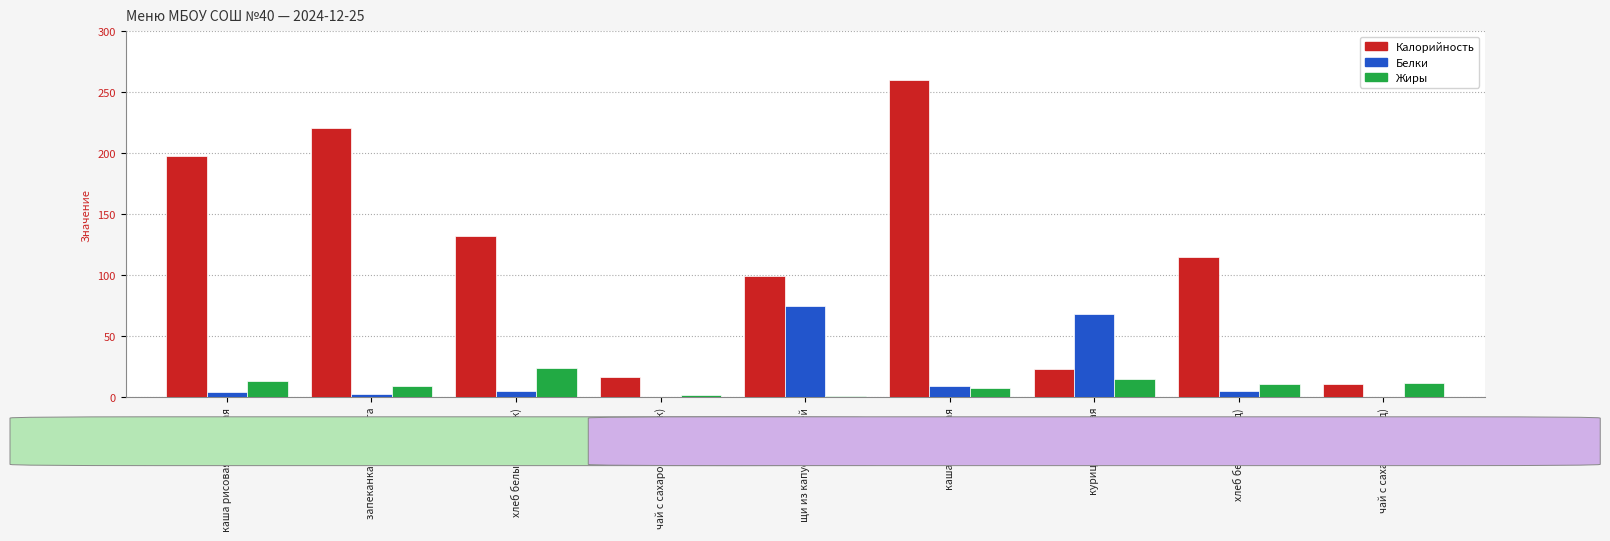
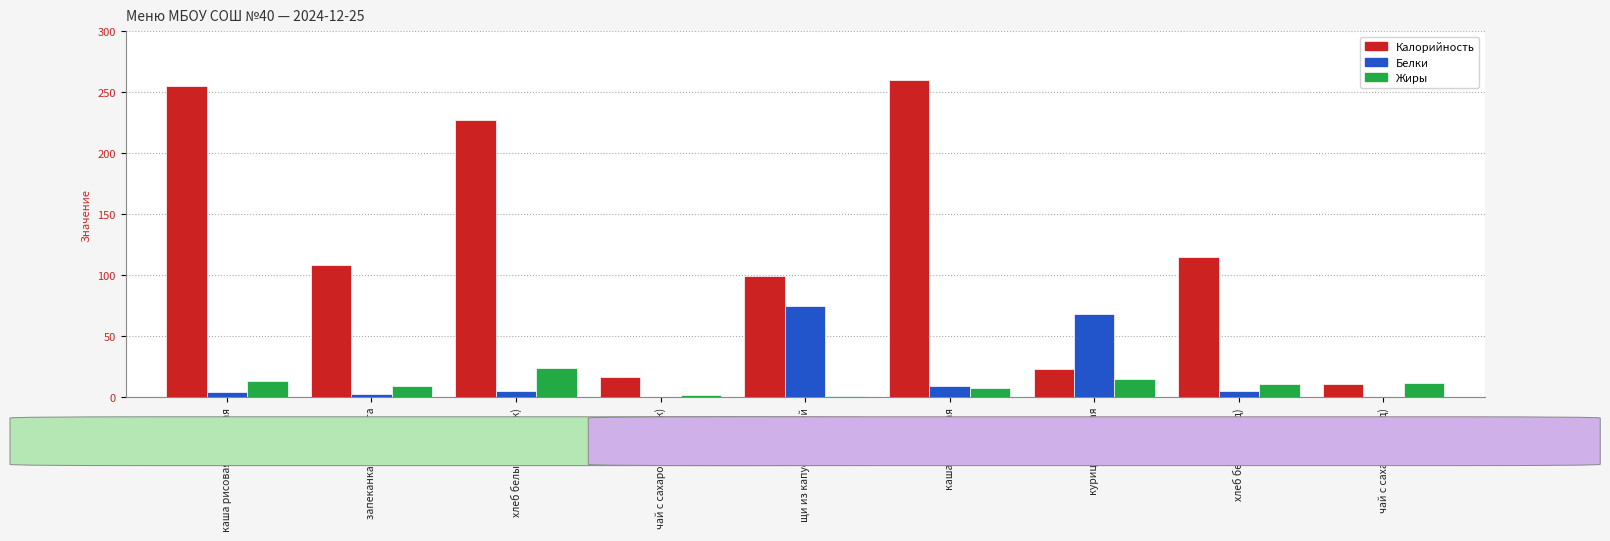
Калорийность, каша рисовая молочная: 198 -> 255
Калорийность, запеканка из творога: 221 -> 108
Калорийность, хлеб белый (завтрак): 132 -> 227
